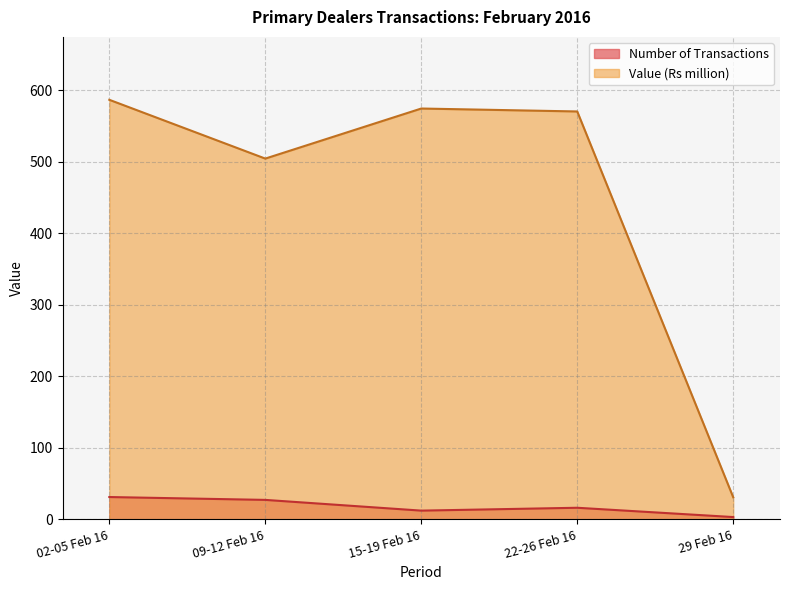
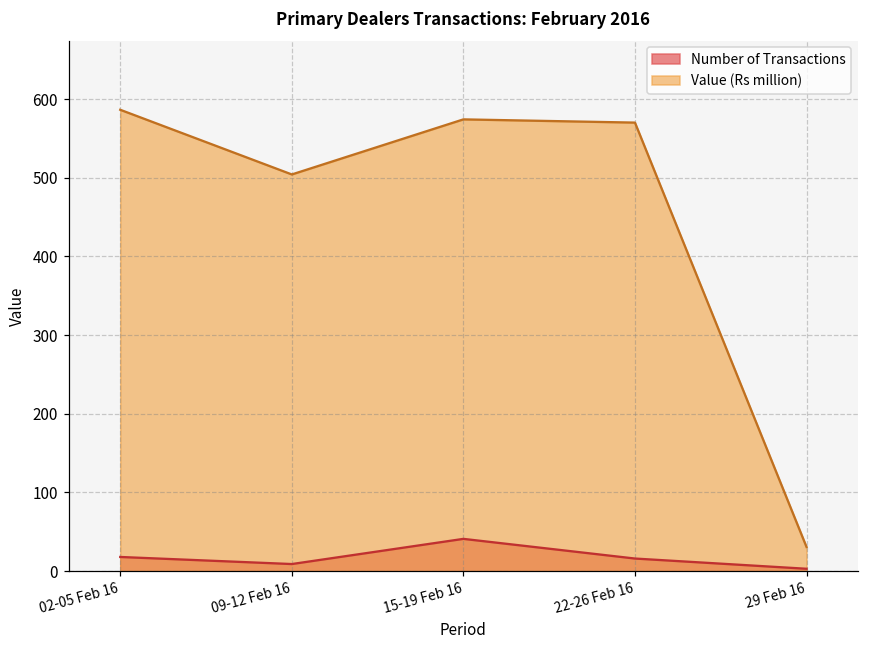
Number of Transactions, 02-05 Feb 16: 30 -> 20
Number of Transactions, 09-12 Feb 16: 30 -> 10
Number of Transactions, 15-19 Feb 16: 10 -> 40
